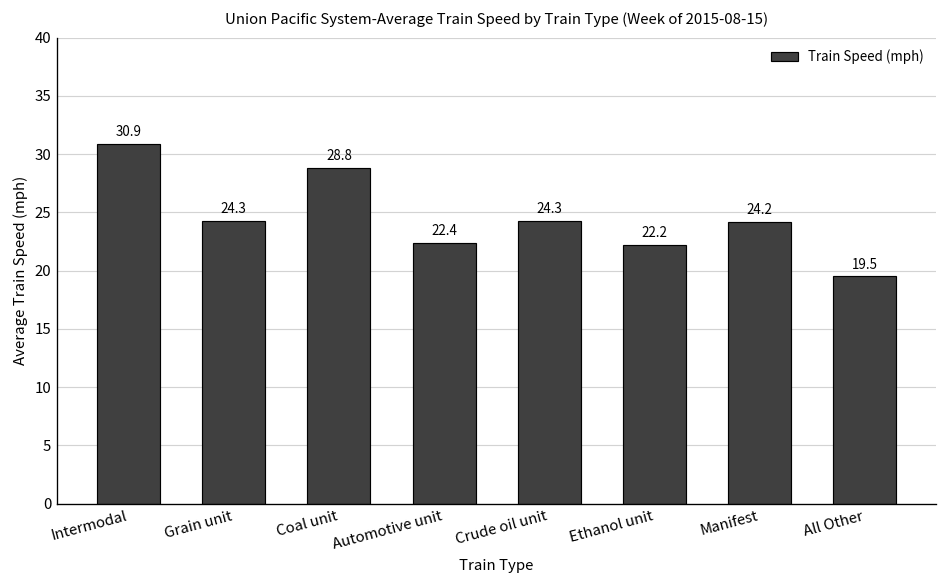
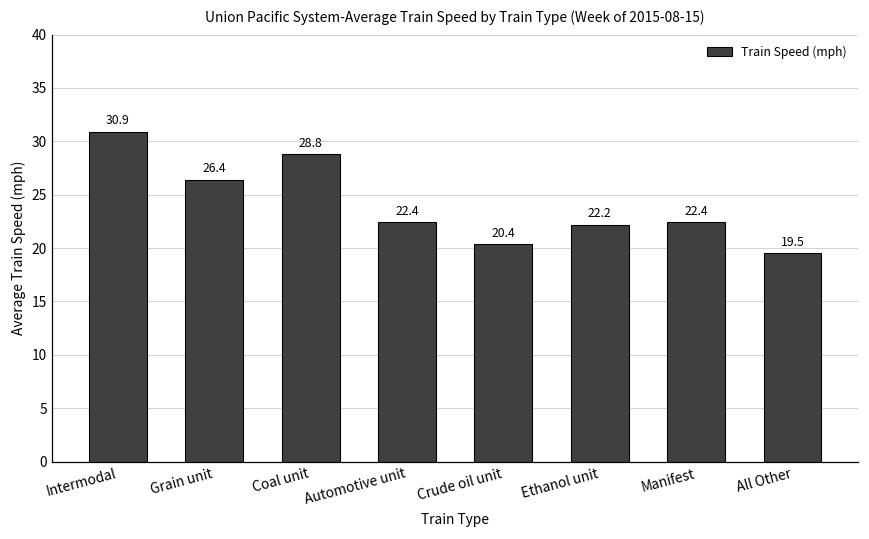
Grain unit: 24.3 -> 26.4
Crude oil unit: 24.3 -> 20.4
Manifest: 24.2 -> 22.4
